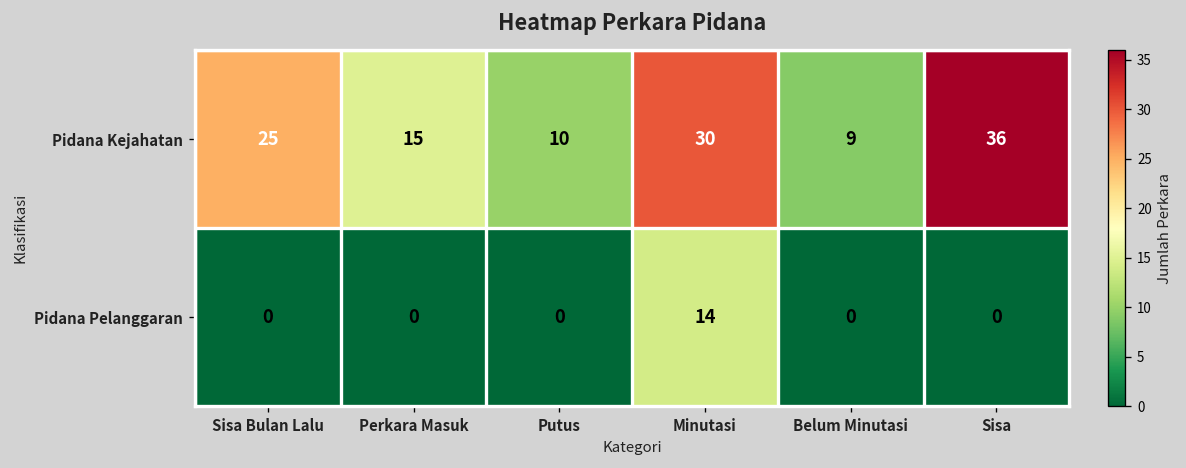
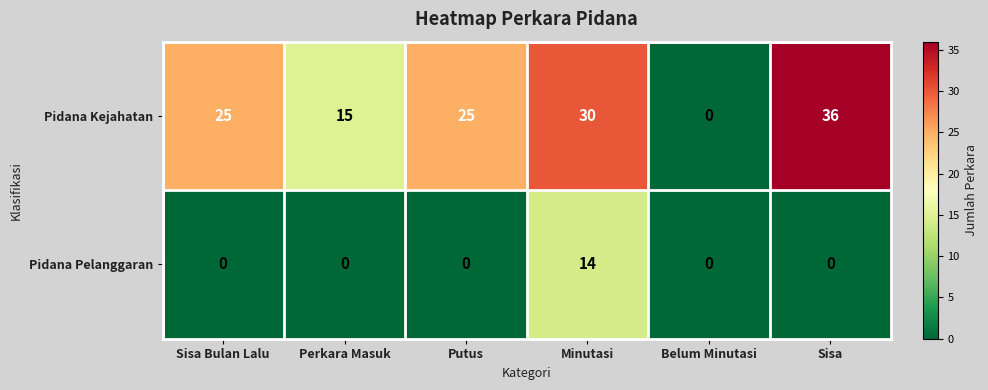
Pidana Kejahatan, Putus: 10 -> 25
Pidana Kejahatan, Belum Minutasi: 9 -> 0
